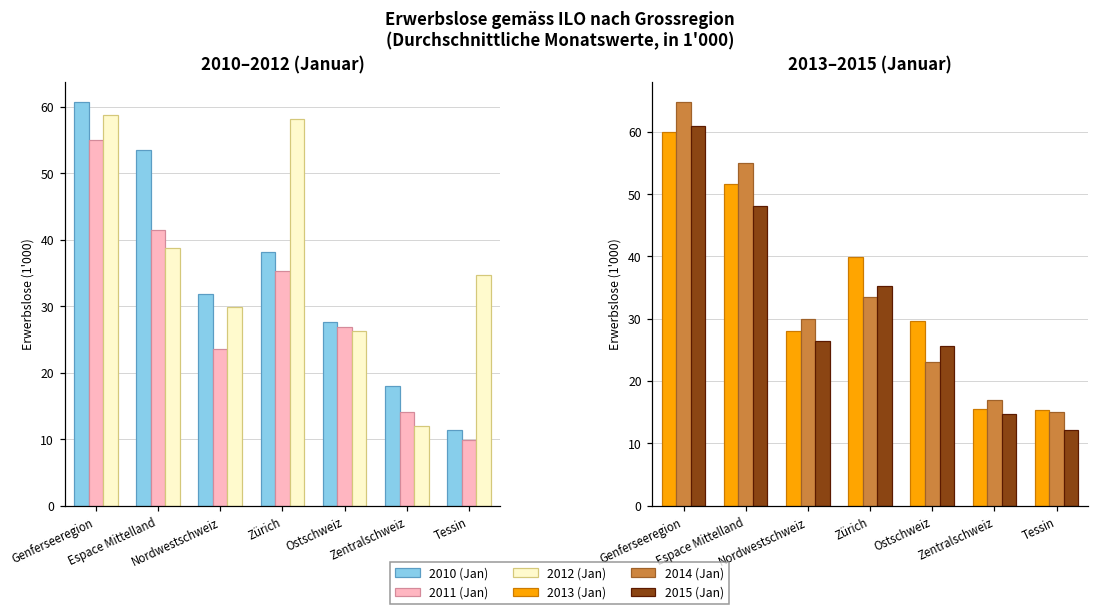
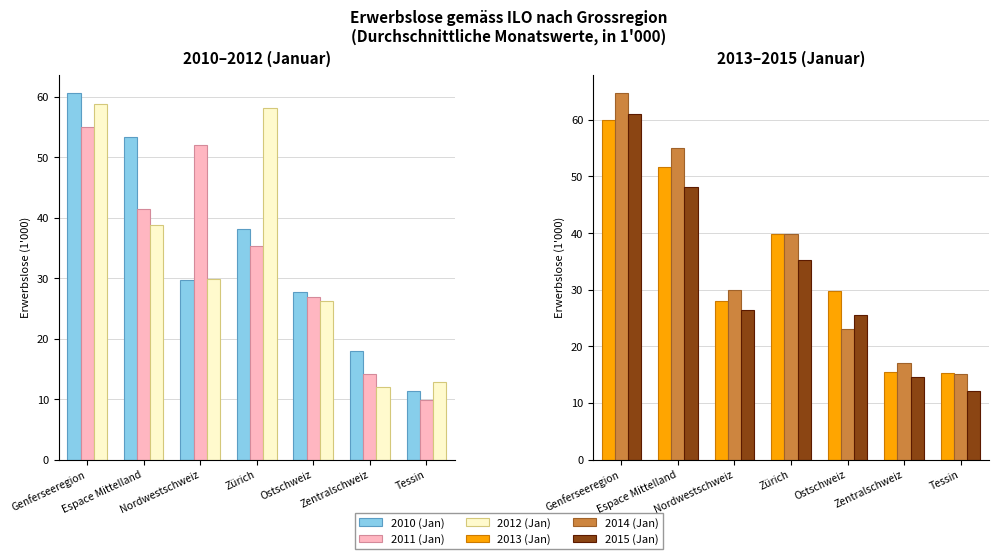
2010–2012 (Januar), 2010 (Jan), Nordwestschweiz: 32 -> 30
2010–2012 (Januar), 2011 (Jan), Nordwestschweiz: 24 -> 52
2010–2012 (Januar), 2012 (Jan), Tessin: 35 -> 13
2013–2015 (Januar), 2014 (Jan), Zürich: 34 -> 40
